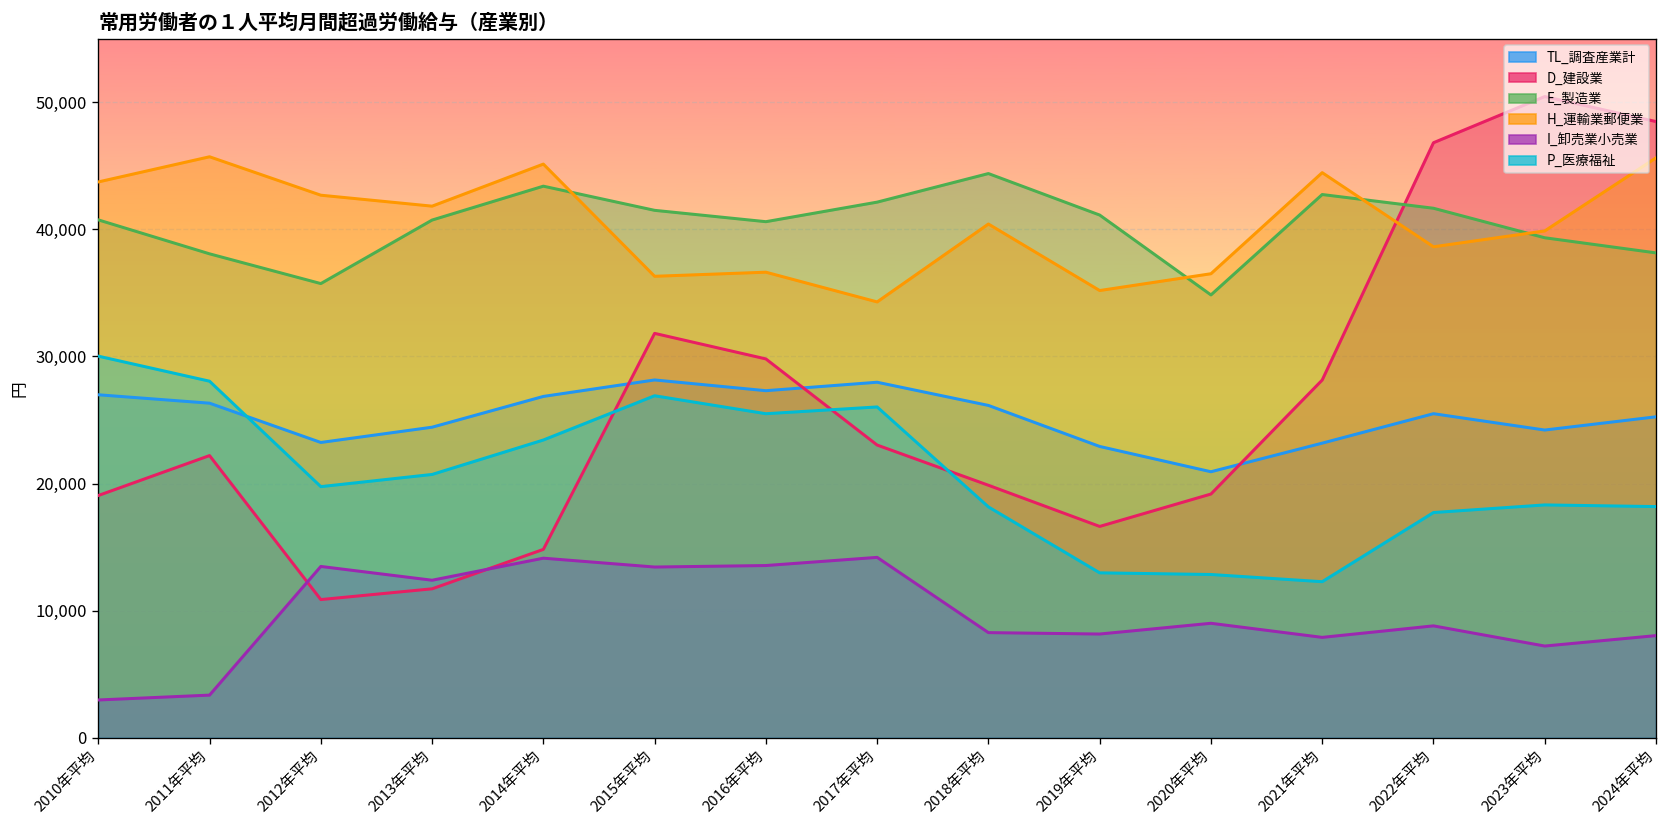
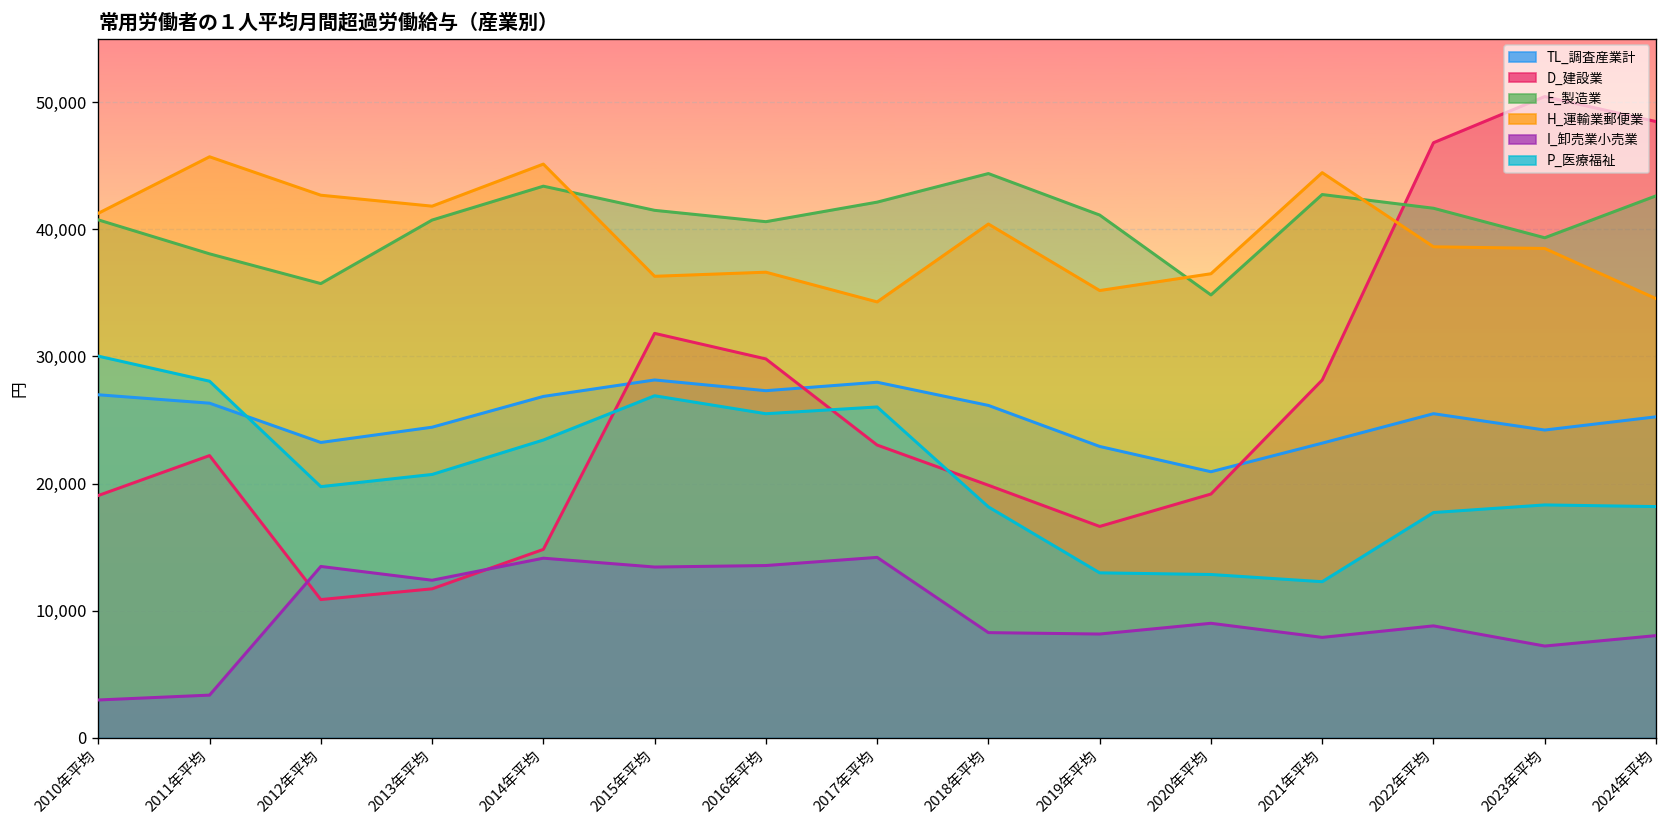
H_運輸業郵便業, 2010年平均: 43,700 -> 41,300
H_運輸業郵便業, 2023年平均: 39,900 -> 38,500
E_製造業, 2024年平均: 38,200 -> 42,600
H_運輸業郵便業, 2024年平均: 45,600 -> 34,600
